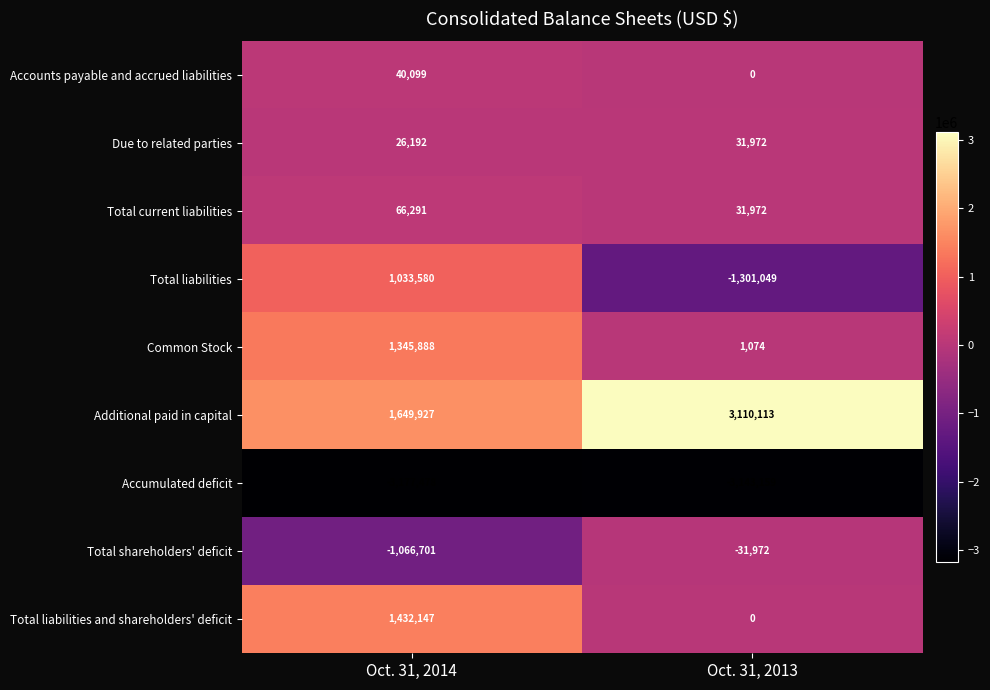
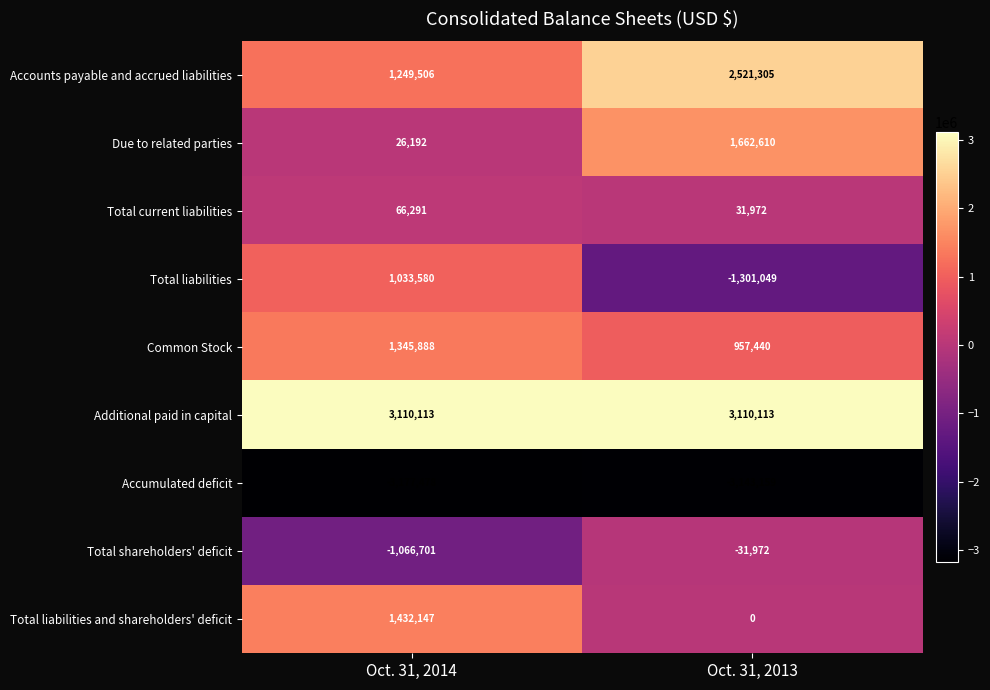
Accounts payable and accrued liabilities, Oct. 31, 2014: 40,099 -> 1,249,506
Accounts payable and accrued liabilities, Oct. 31, 2013: 0 -> 2,521,305
Due to related parties, Oct. 31, 2013: 31,972 -> 1,662,610
Common Stock, Oct. 31, 2013: 1,074 -> 957,440
Additional paid in capital, Oct. 31, 2014: 1,649,927 -> 3,110,113
